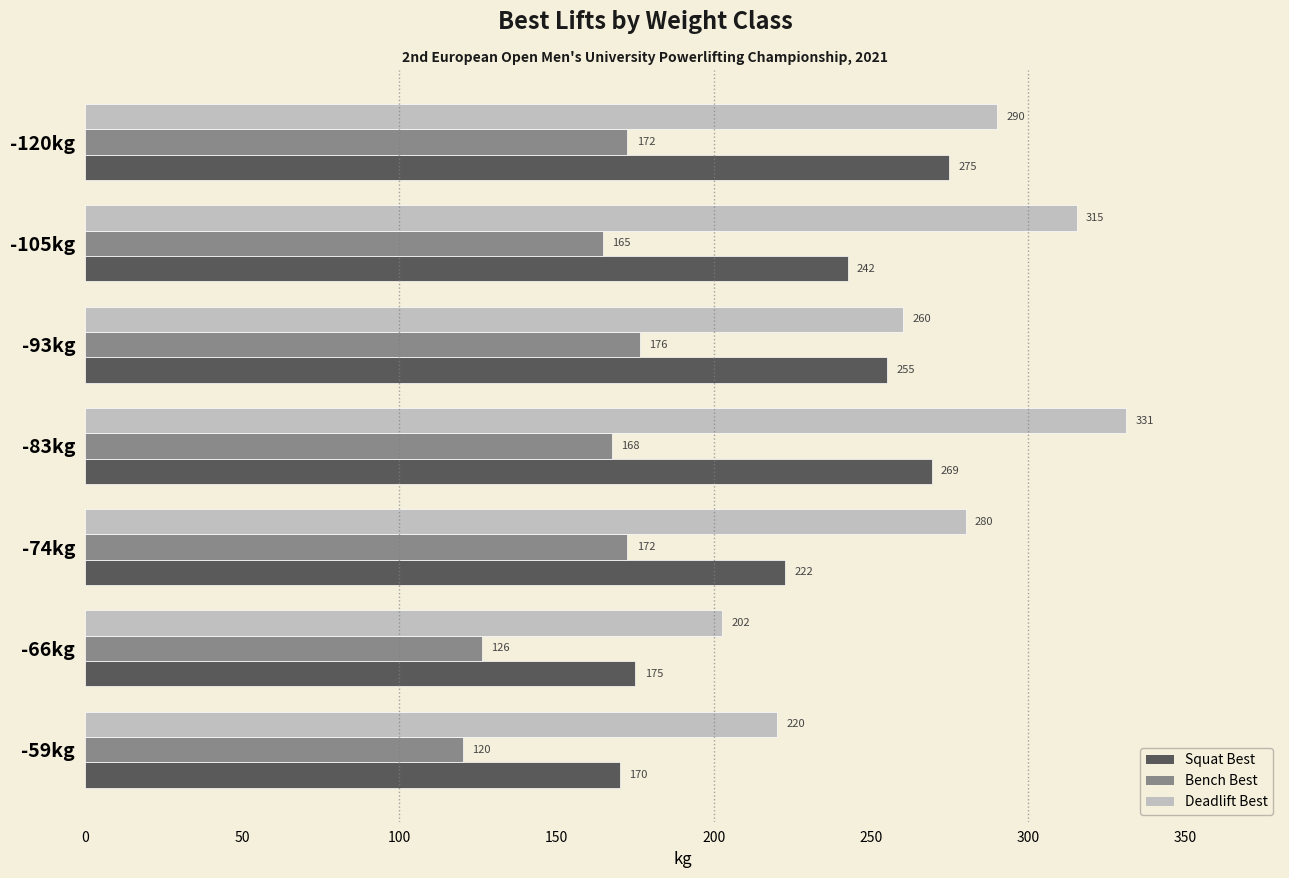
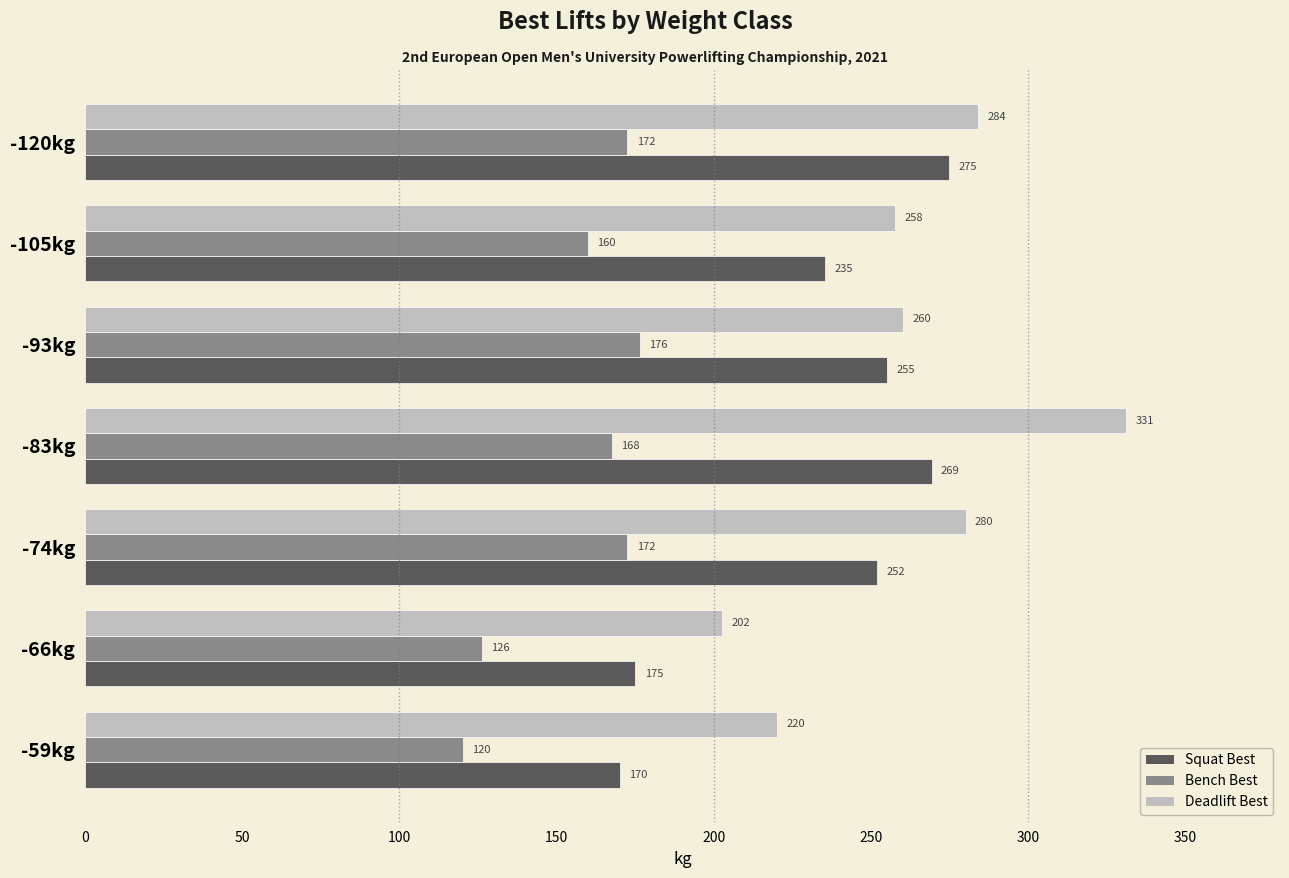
Deadlift Best, -120kg: 290 -> 284
Deadlift Best, -105kg: 315 -> 258
Bench Best, -105kg: 165 -> 160
Squat Best, -105kg: 242 -> 235
Squat Best, -74kg: 222 -> 252
